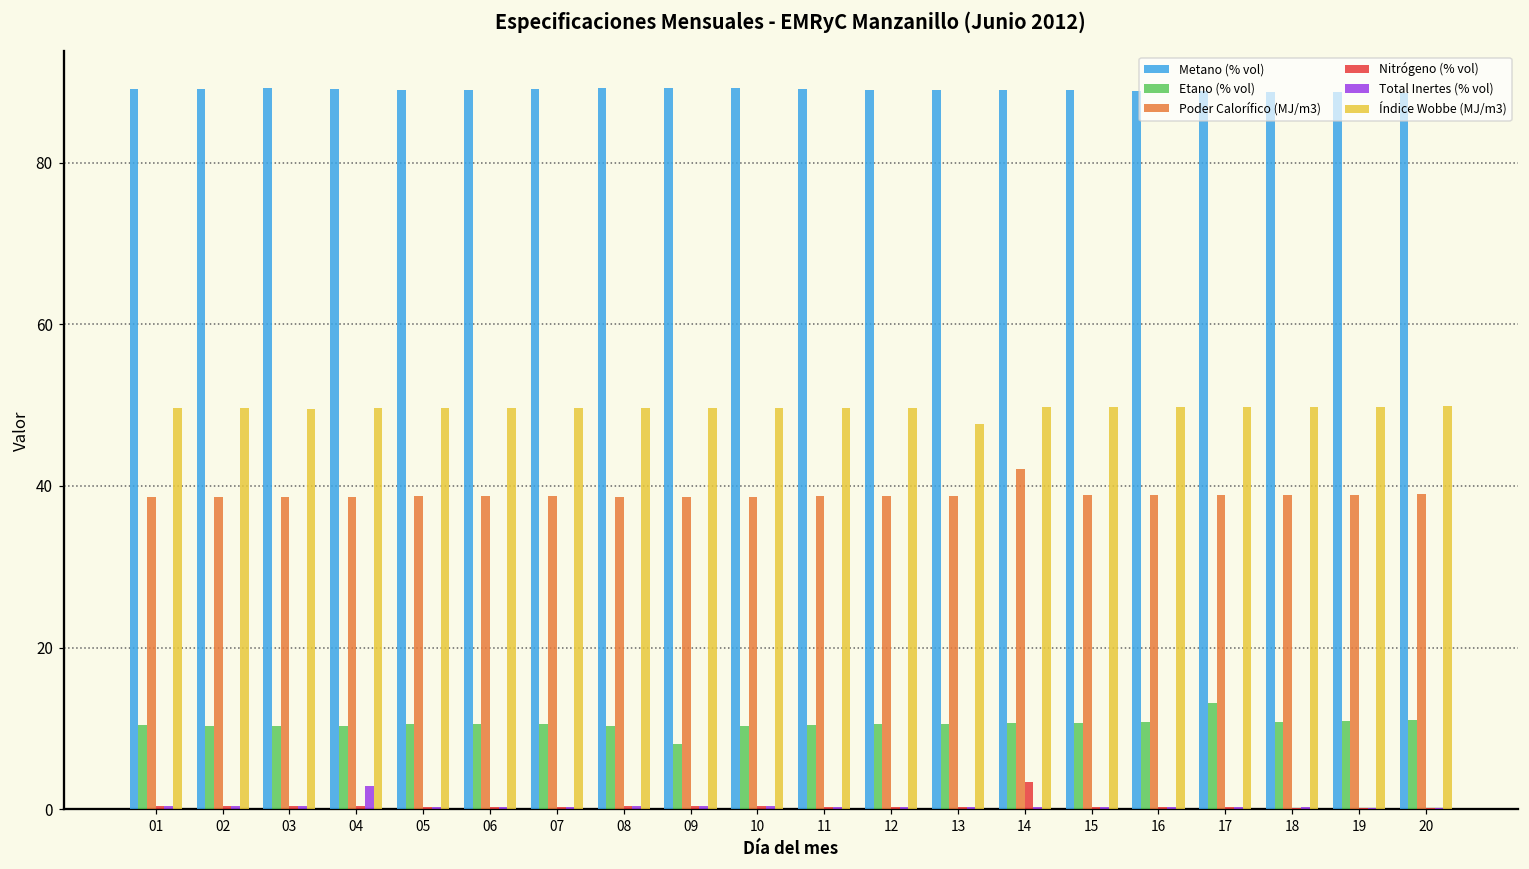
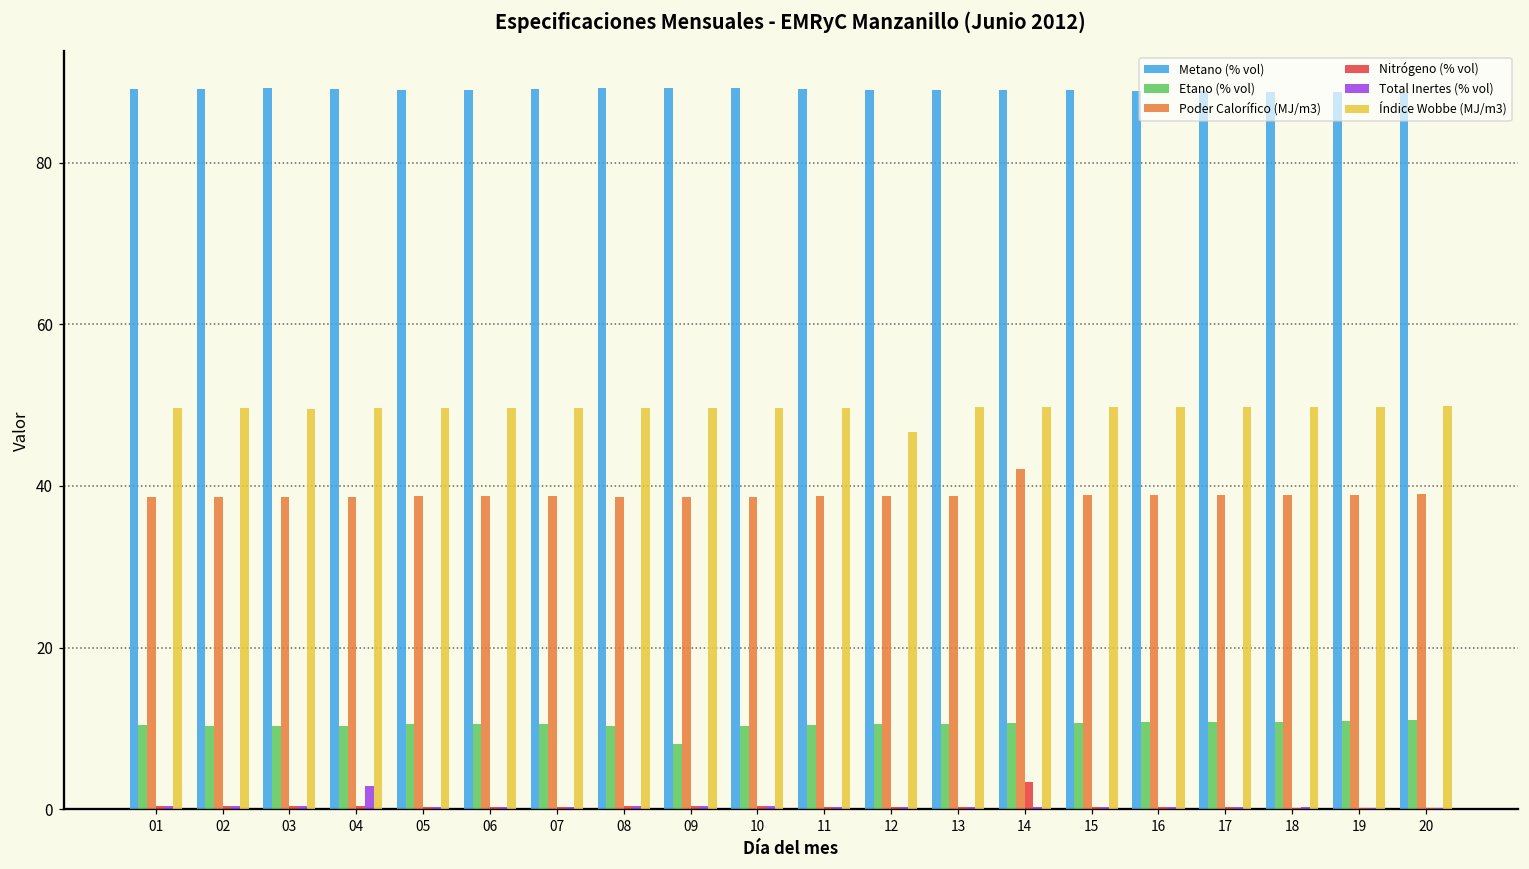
Índice Wobbe (MJ/m3), 12: 50 -> 47
Índice Wobbe (MJ/m3), 13: 48 -> 50
Etano (% vol), 17: 13 -> 11
